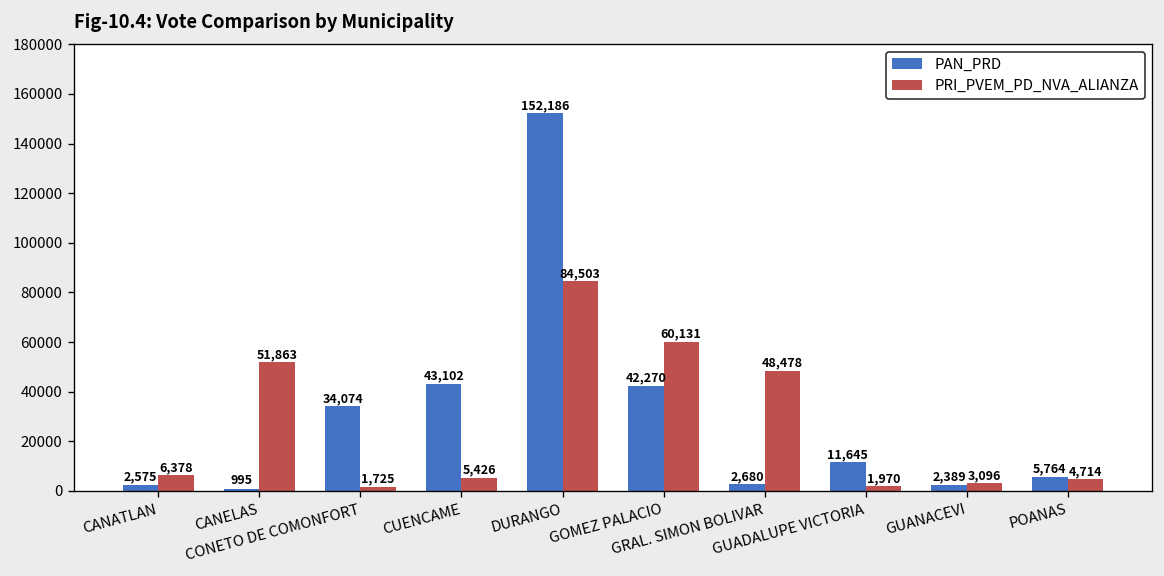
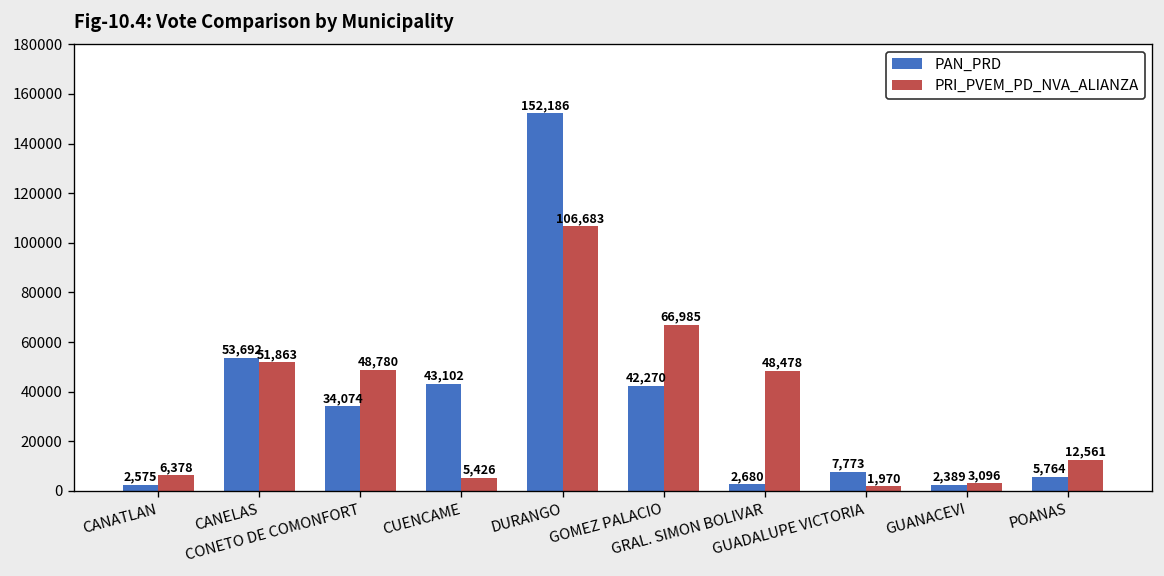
PAN_PRD, CANELAS: 995 -> 53,692
PRI_PVEM_PD_NVA_ALIANZA, CONETO DE COMONFORT: 1,725 -> 48,780
PRI_PVEM_PD_NVA_ALIANZA, DURANGO: 84,503 -> 106,683
PRI_PVEM_PD_NVA_ALIANZA, GOMEZ PALACIO: 60,131 -> 66,985
PAN_PRD, GUADALUPE VICTORIA: 11,645 -> 7,773
PRI_PVEM_PD_NVA_ALIANZA, POANAS: 4,714 -> 12,561
